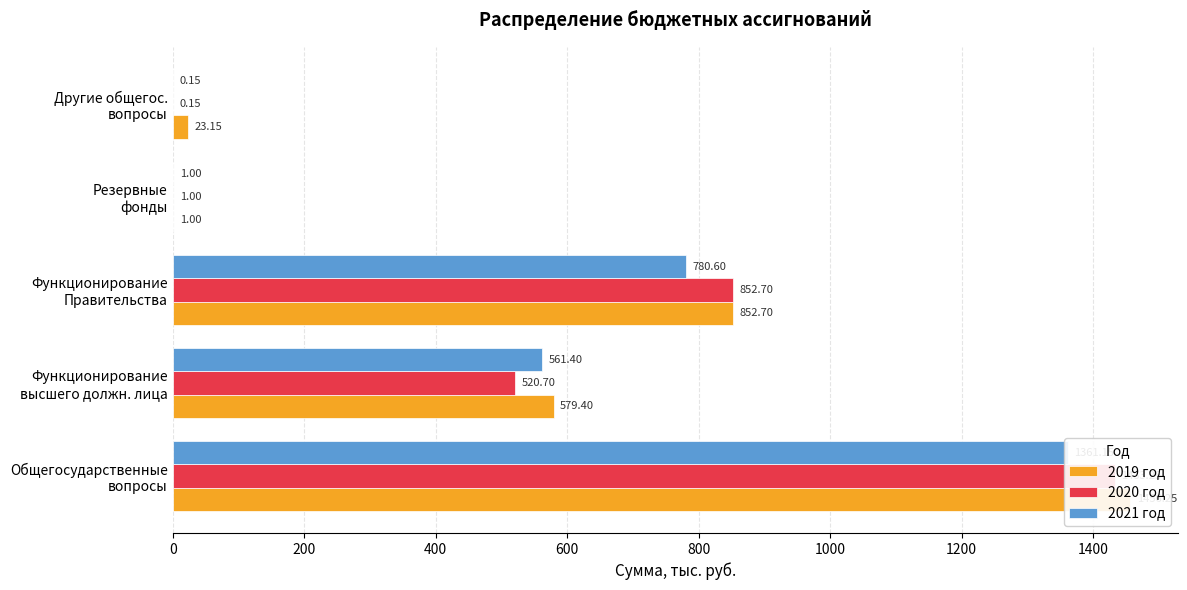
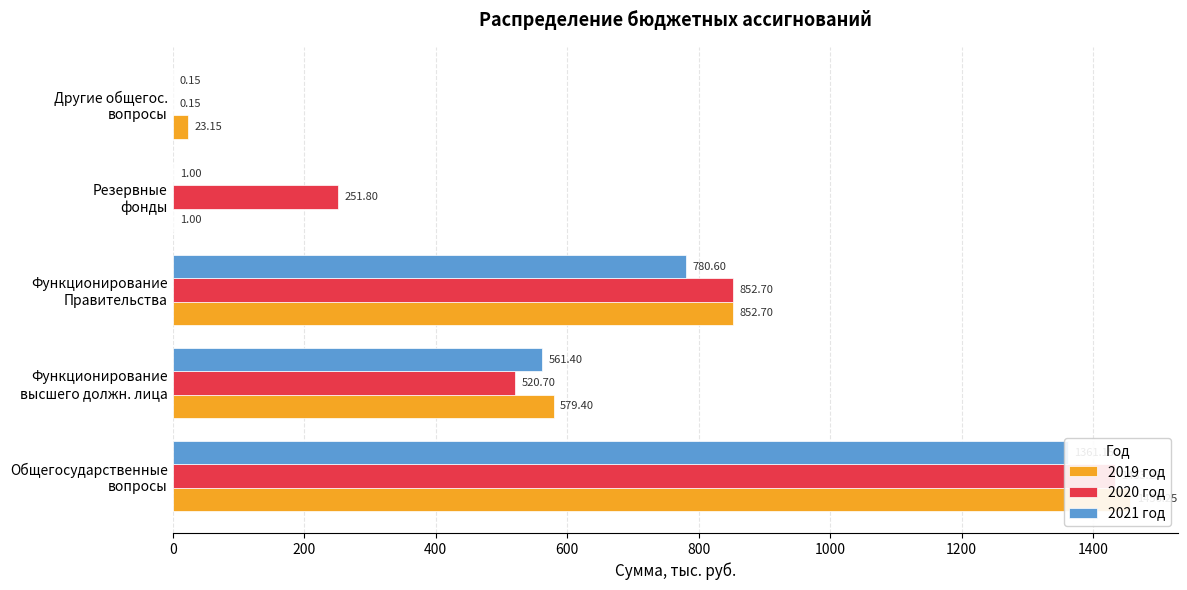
2020 год, Резервные фонды: 1.00 -> 251.80
